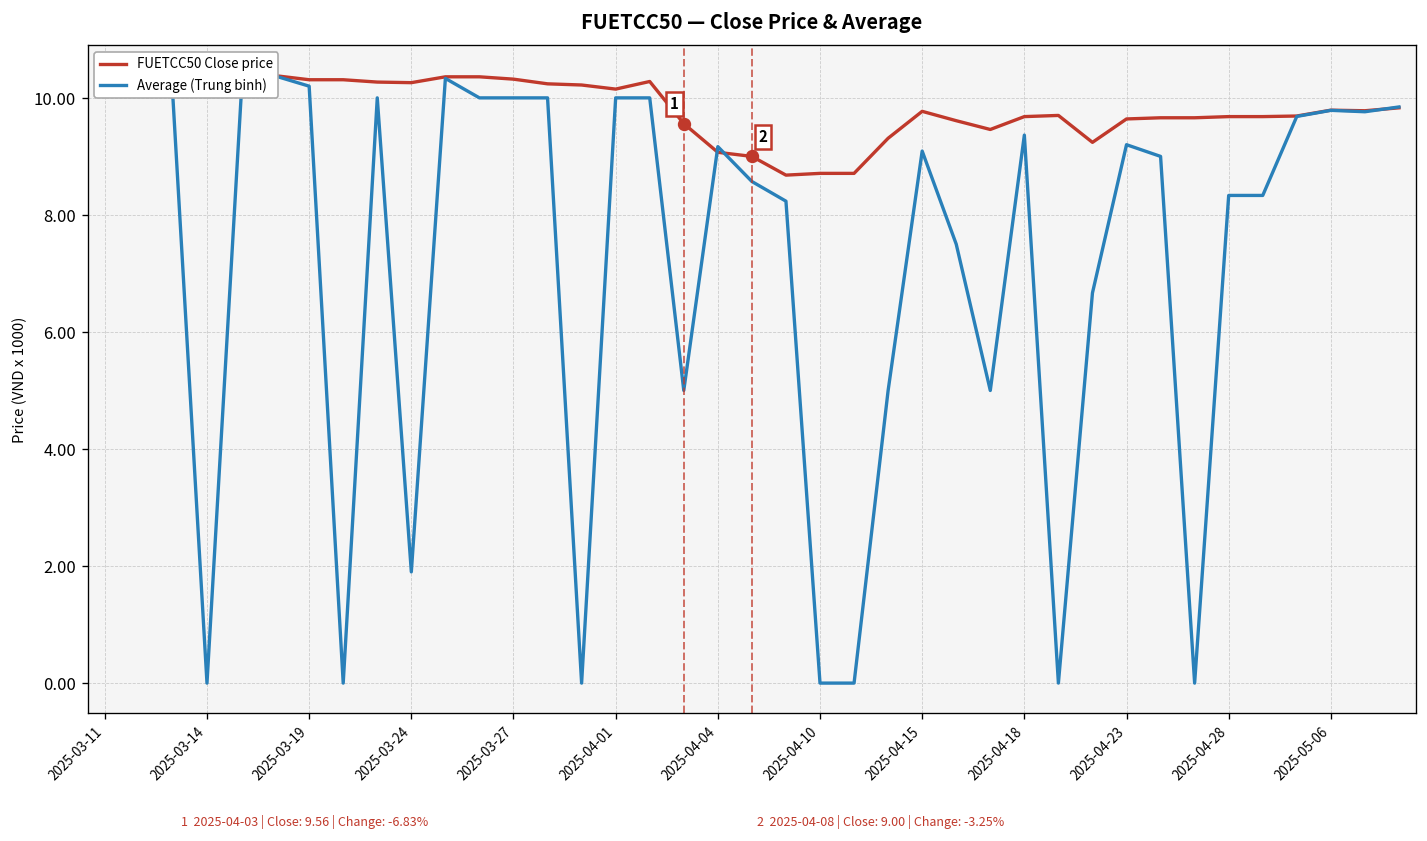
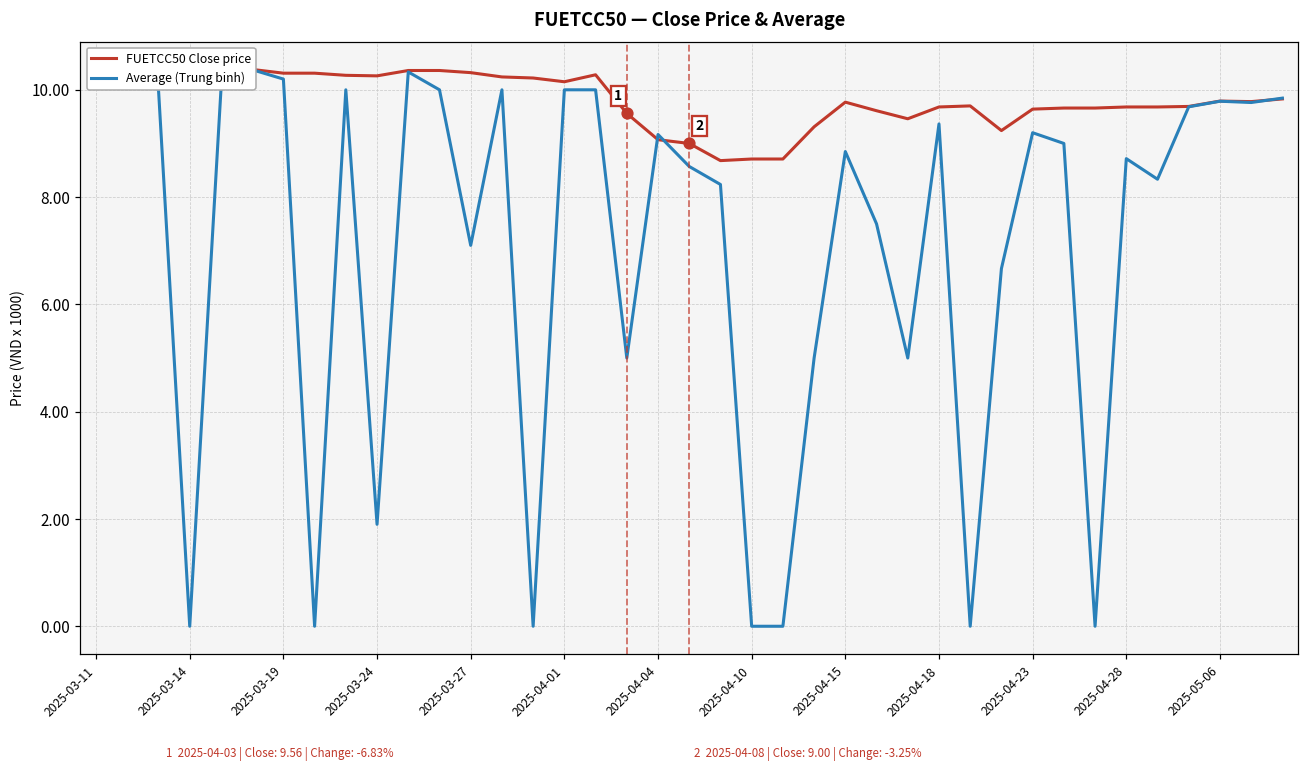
Average (Trung binh), 2025-03-27: 10.0 -> 7.1
Average (Trung binh), 2025-04-15: 9.1 -> 8.8
Average (Trung binh), 2025-04-28: 8.3 -> 8.7
